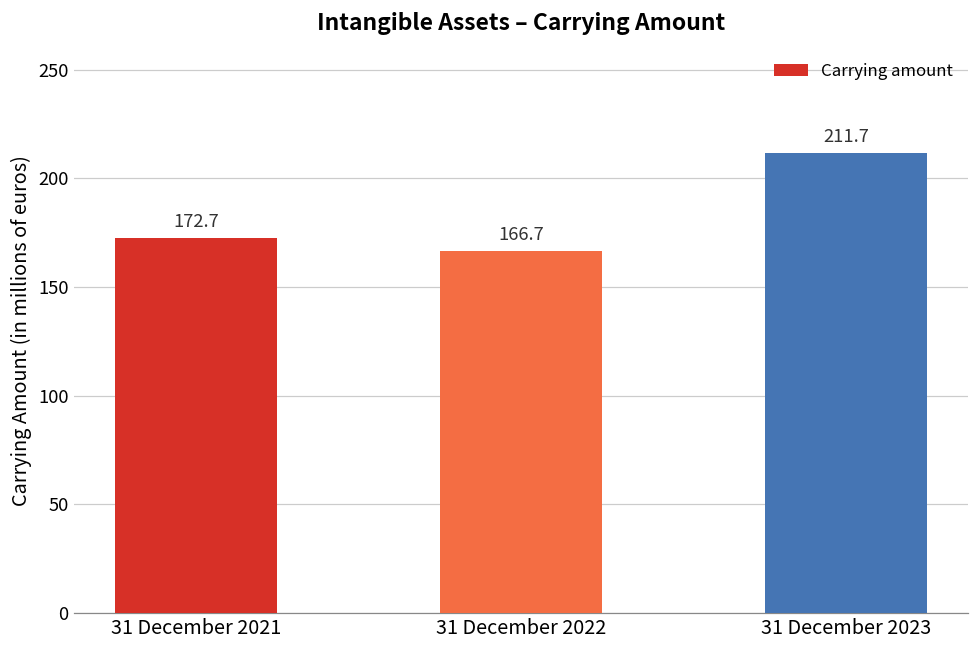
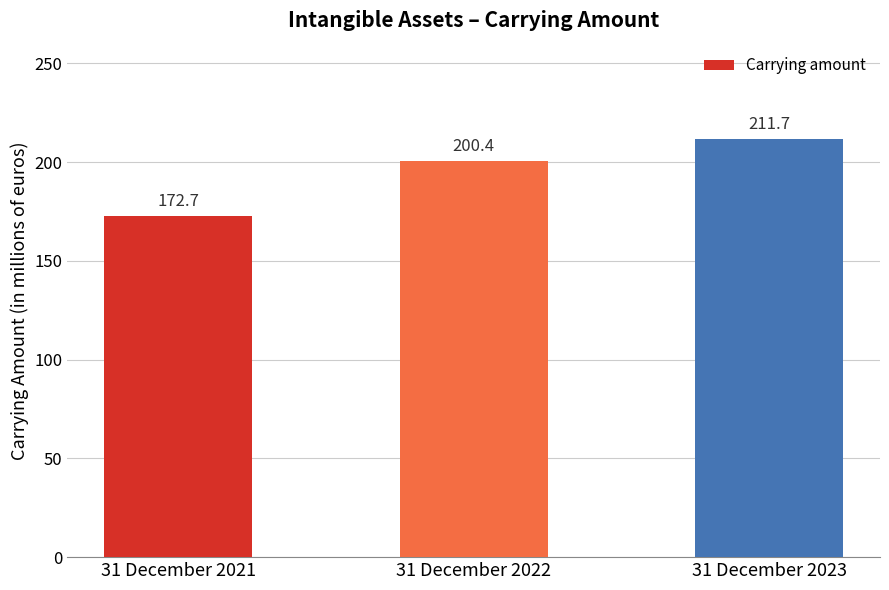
31 December 2022: 166.7 -> 200.4
